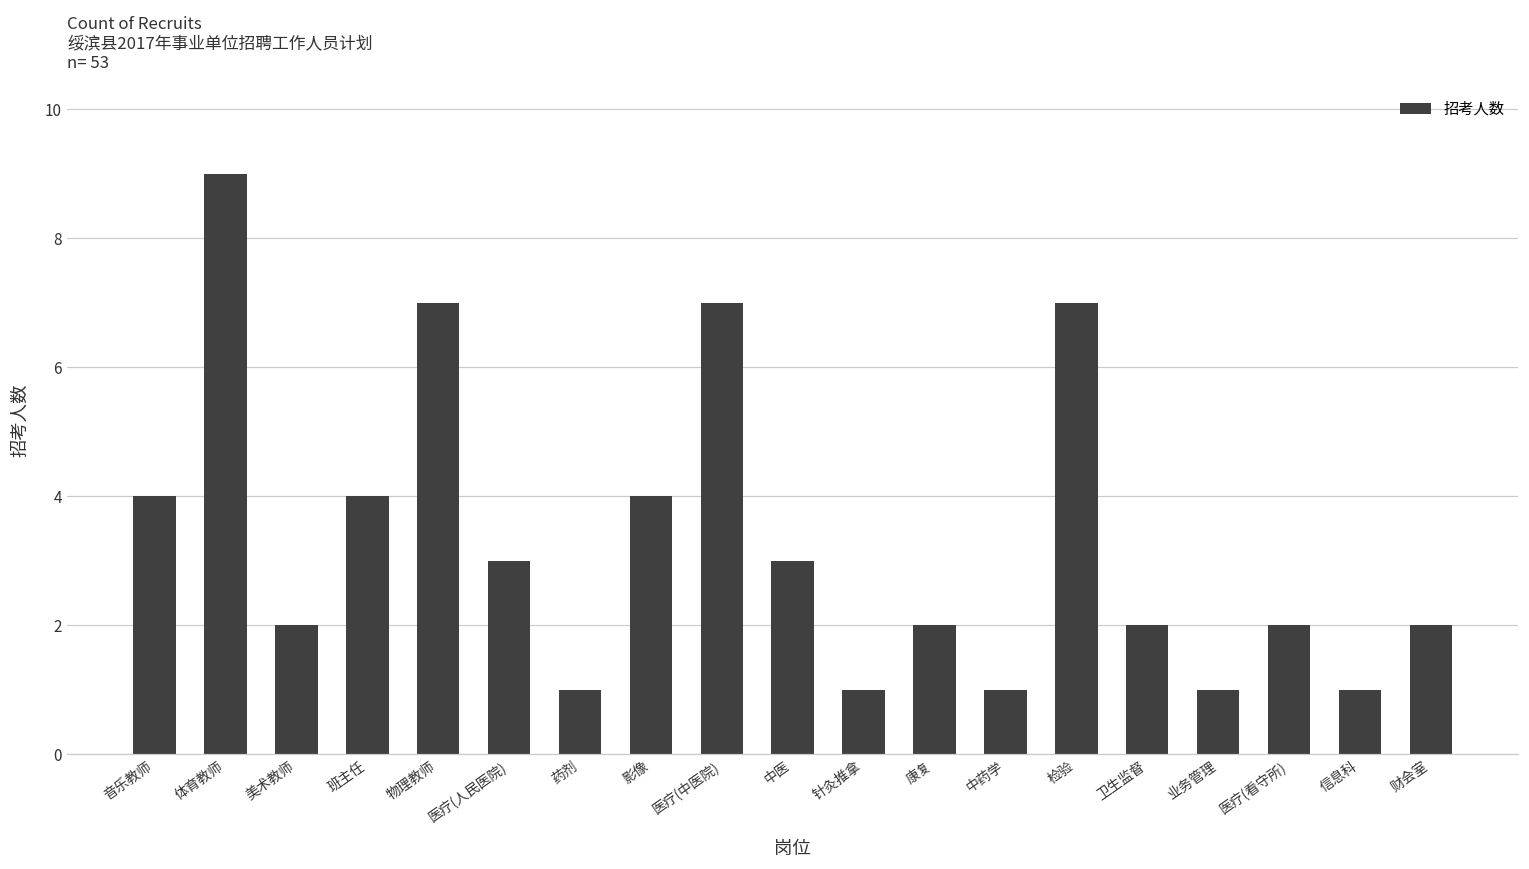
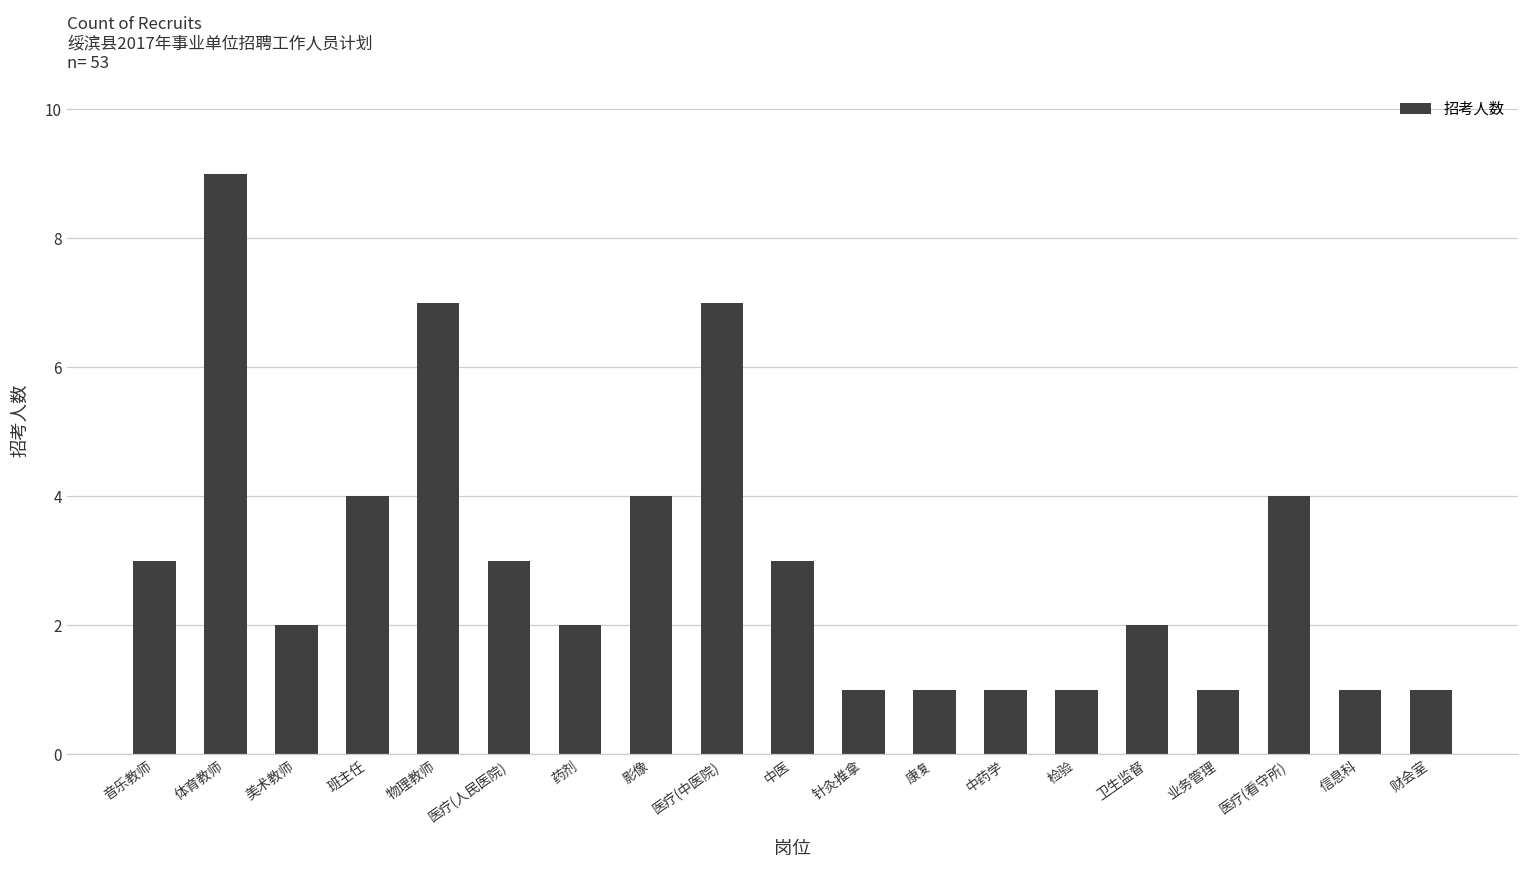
音乐教师: 4 -> 3
药剂: 1 -> 2
康复: 2 -> 1
检验: 7 -> 1
医疗(看守所): 2 -> 4
财会室: 2 -> 1
